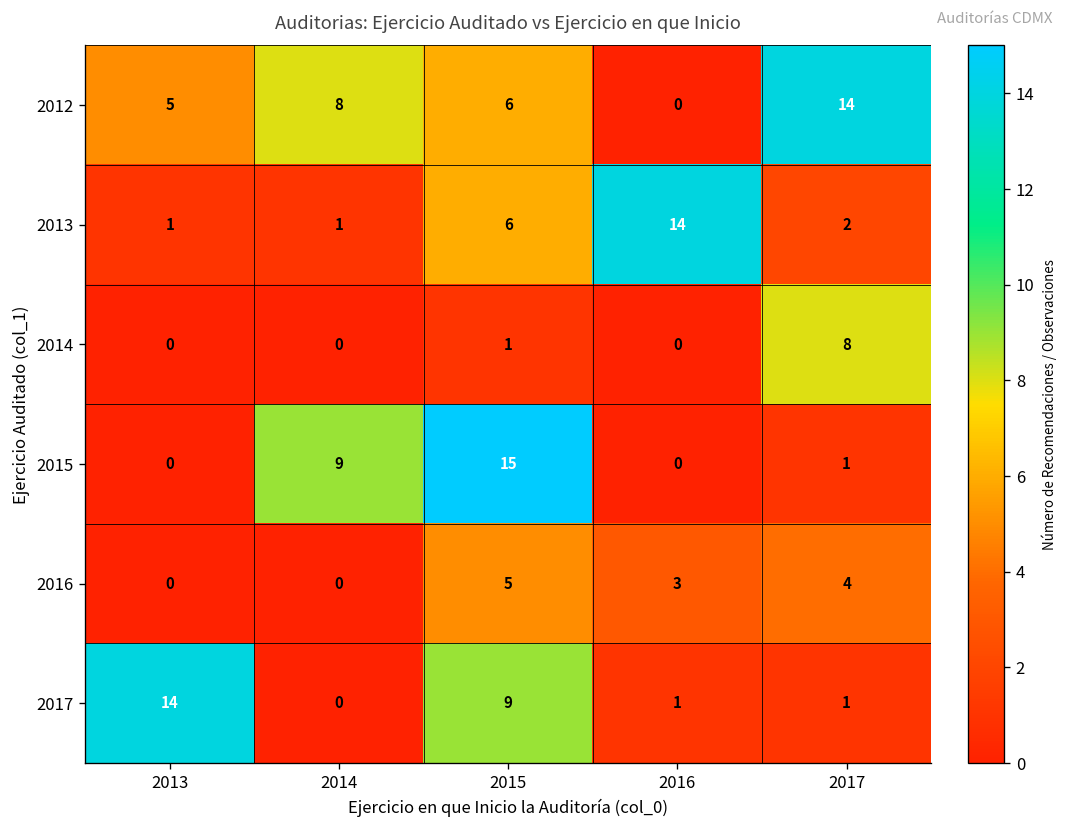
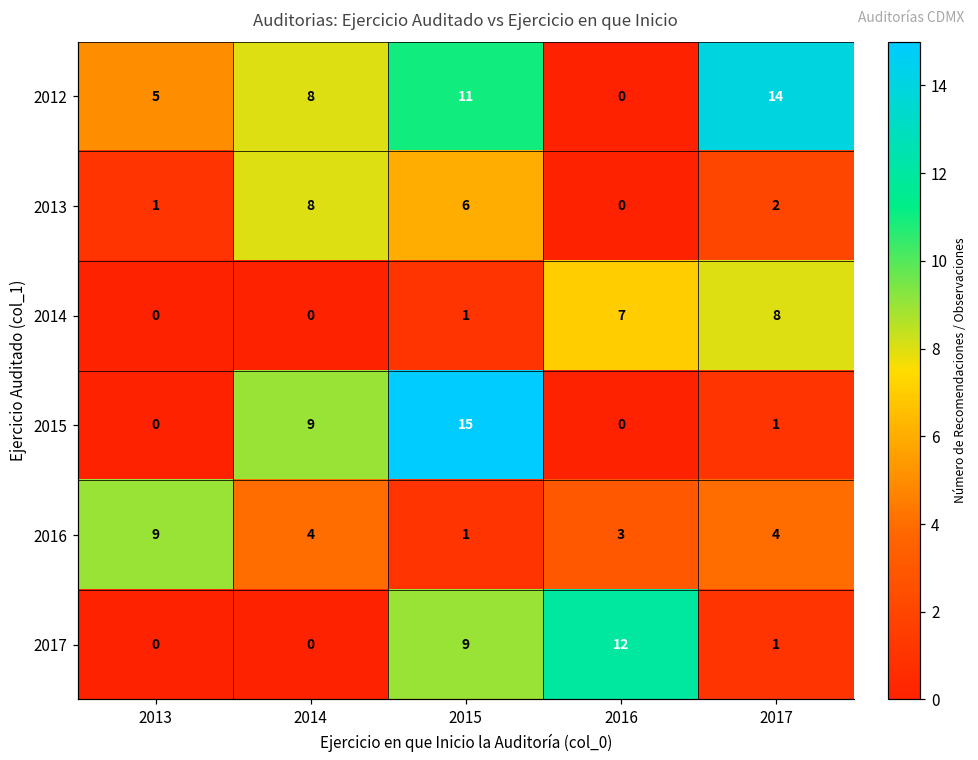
2012, 2015: 6 -> 11
2013, 2014: 1 -> 8
2013, 2016: 14 -> 0
2014, 2016: 0 -> 7
2016, 2013: 0 -> 9
2016, 2014: 0 -> 4
2016, 2015: 5 -> 1
2017, 2013: 14 -> 0
2017, 2016: 1 -> 12
